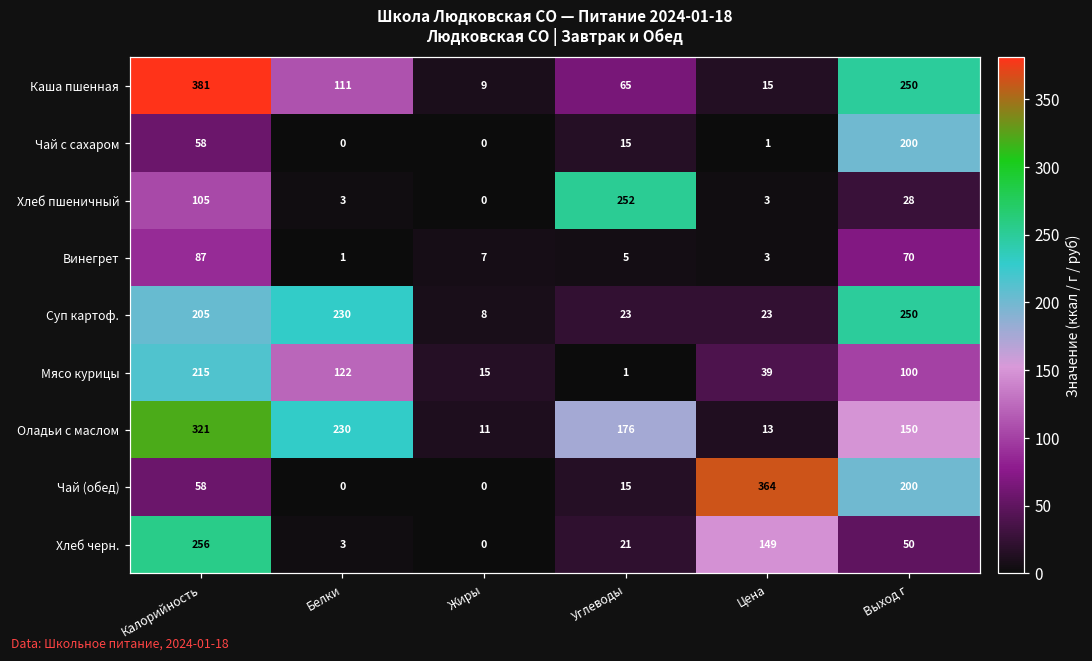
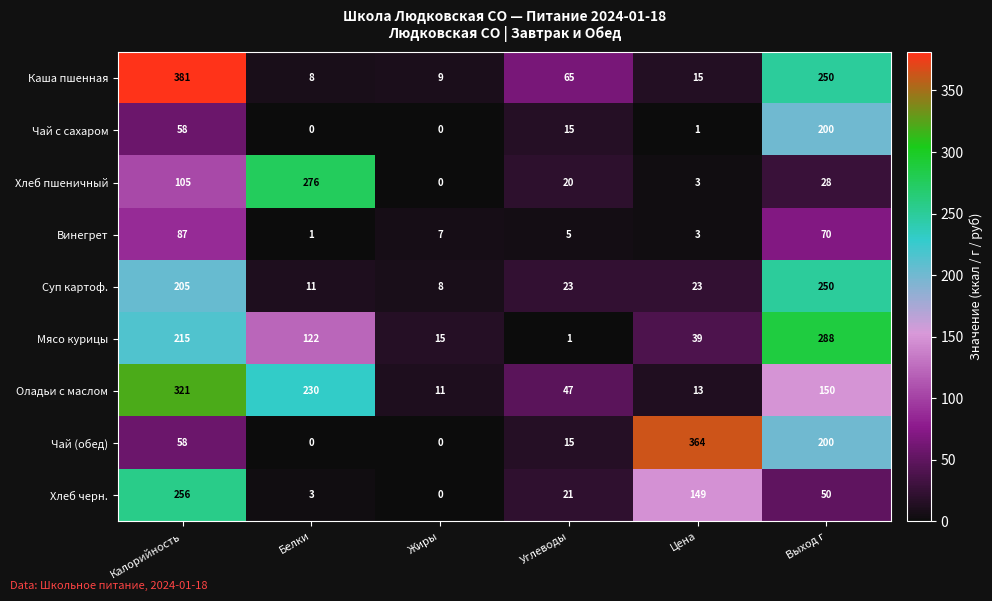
Каша пшенная, Белки: 111 -> 8
Хлеб пшеничный, Белки: 3 -> 276
Хлеб пшеничный, Углеводы: 252 -> 20
Суп картоф., Белки: 230 -> 11
Мясо курицы, Выход г: 100 -> 288
Оладьи с маслом, Углеводы: 176 -> 47
